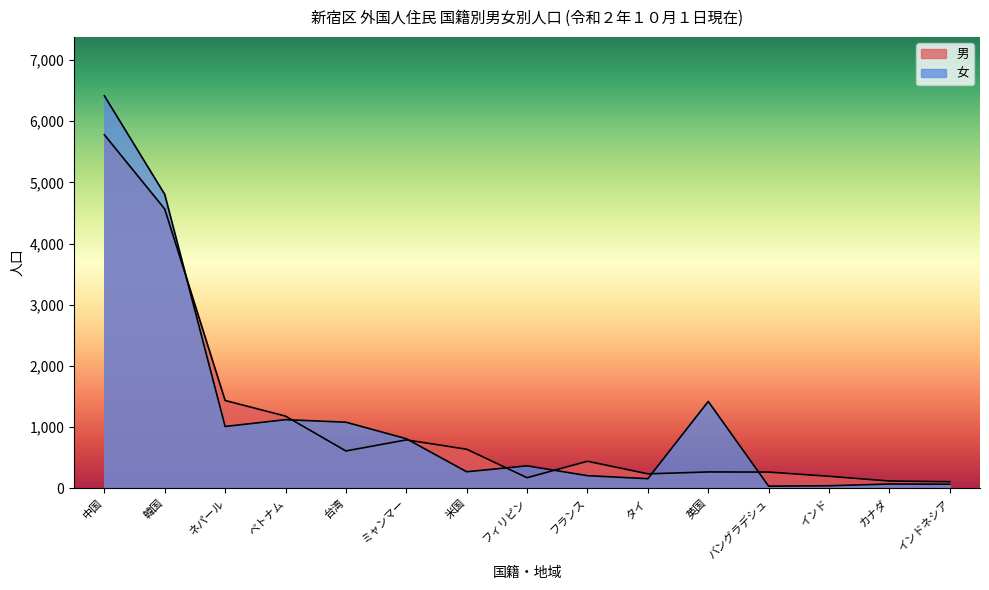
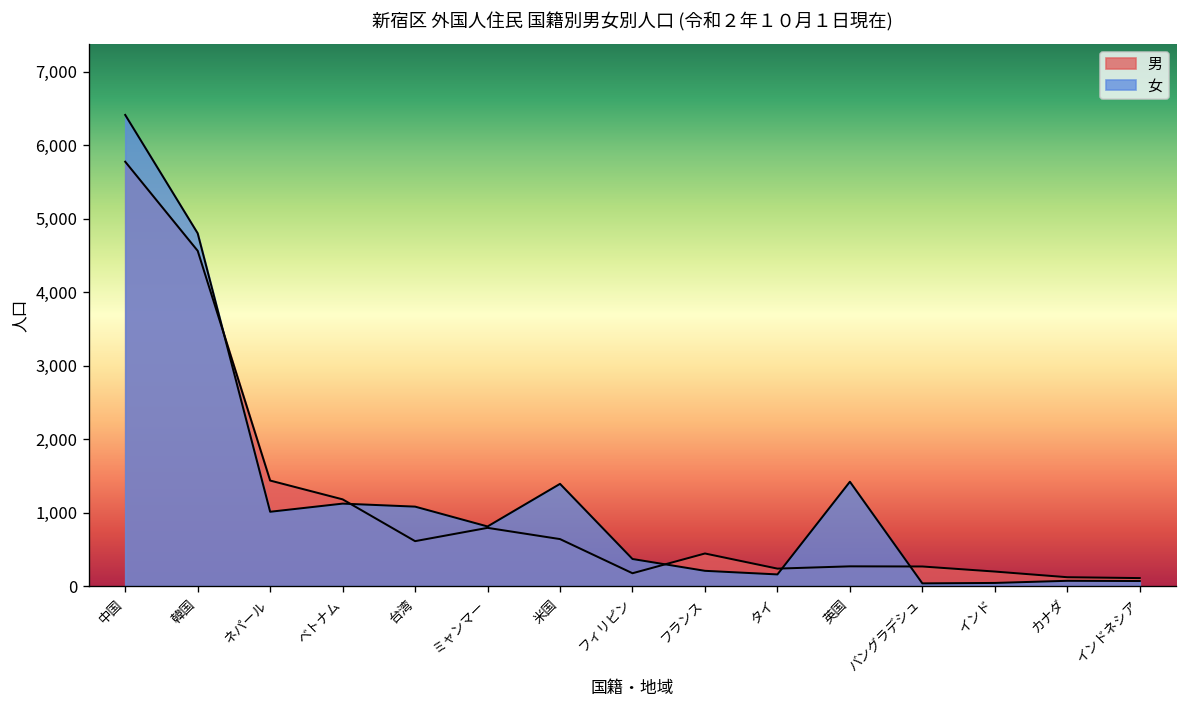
女, 米国: 300 -> 1,400
